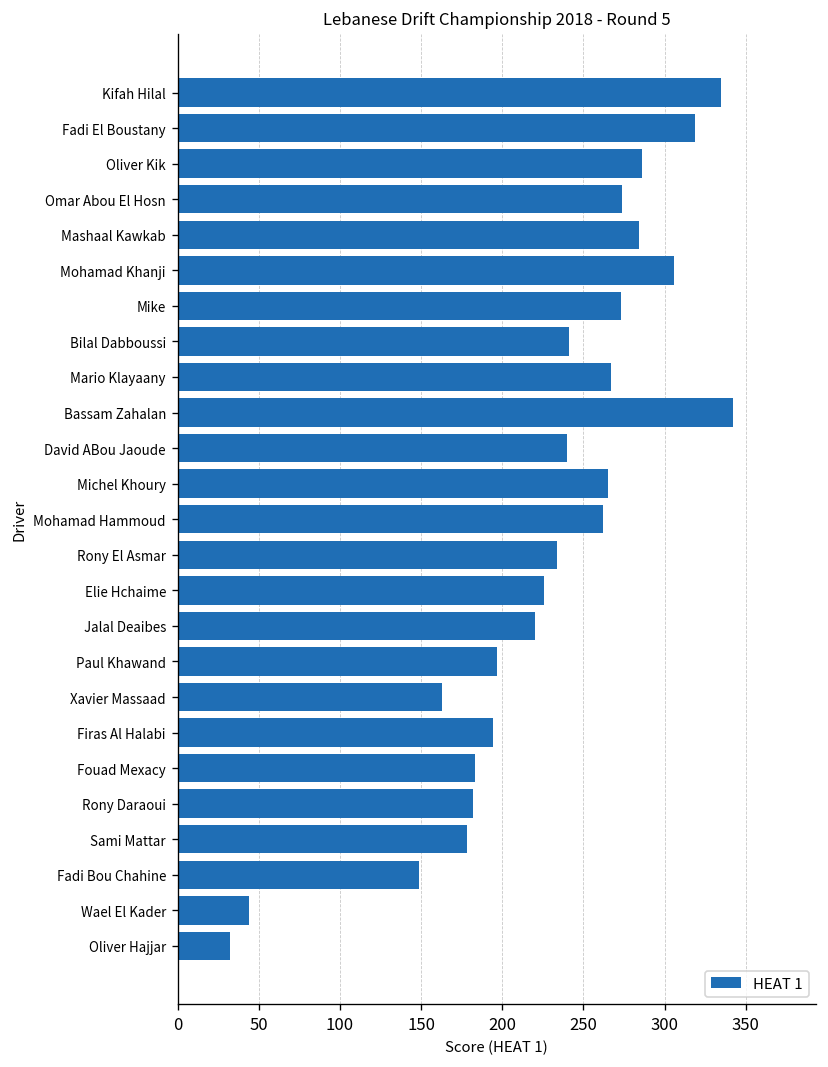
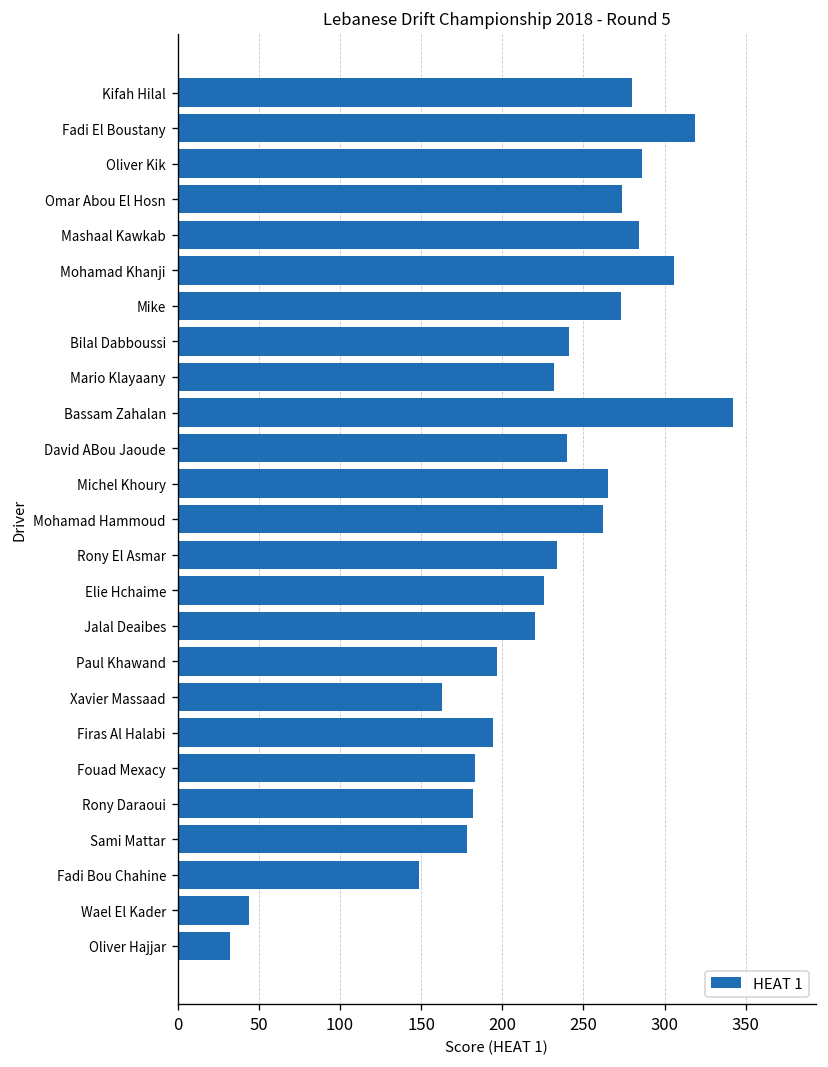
Kifah Hilal: 335 -> 280
Mario Klayaany: 267 -> 232
